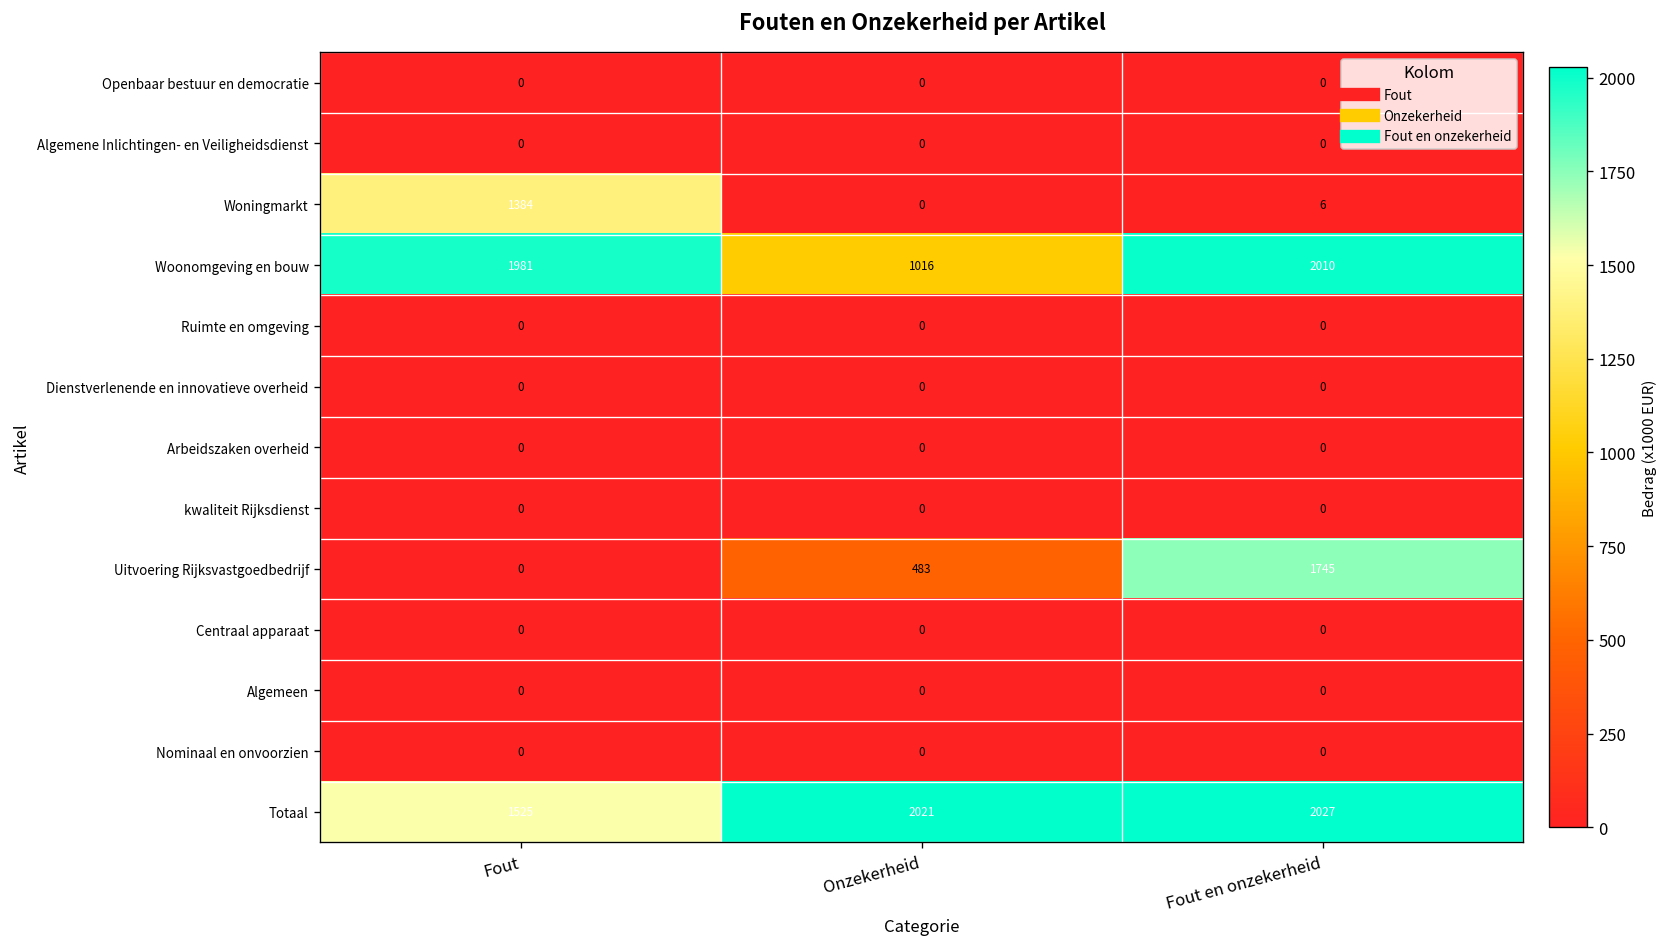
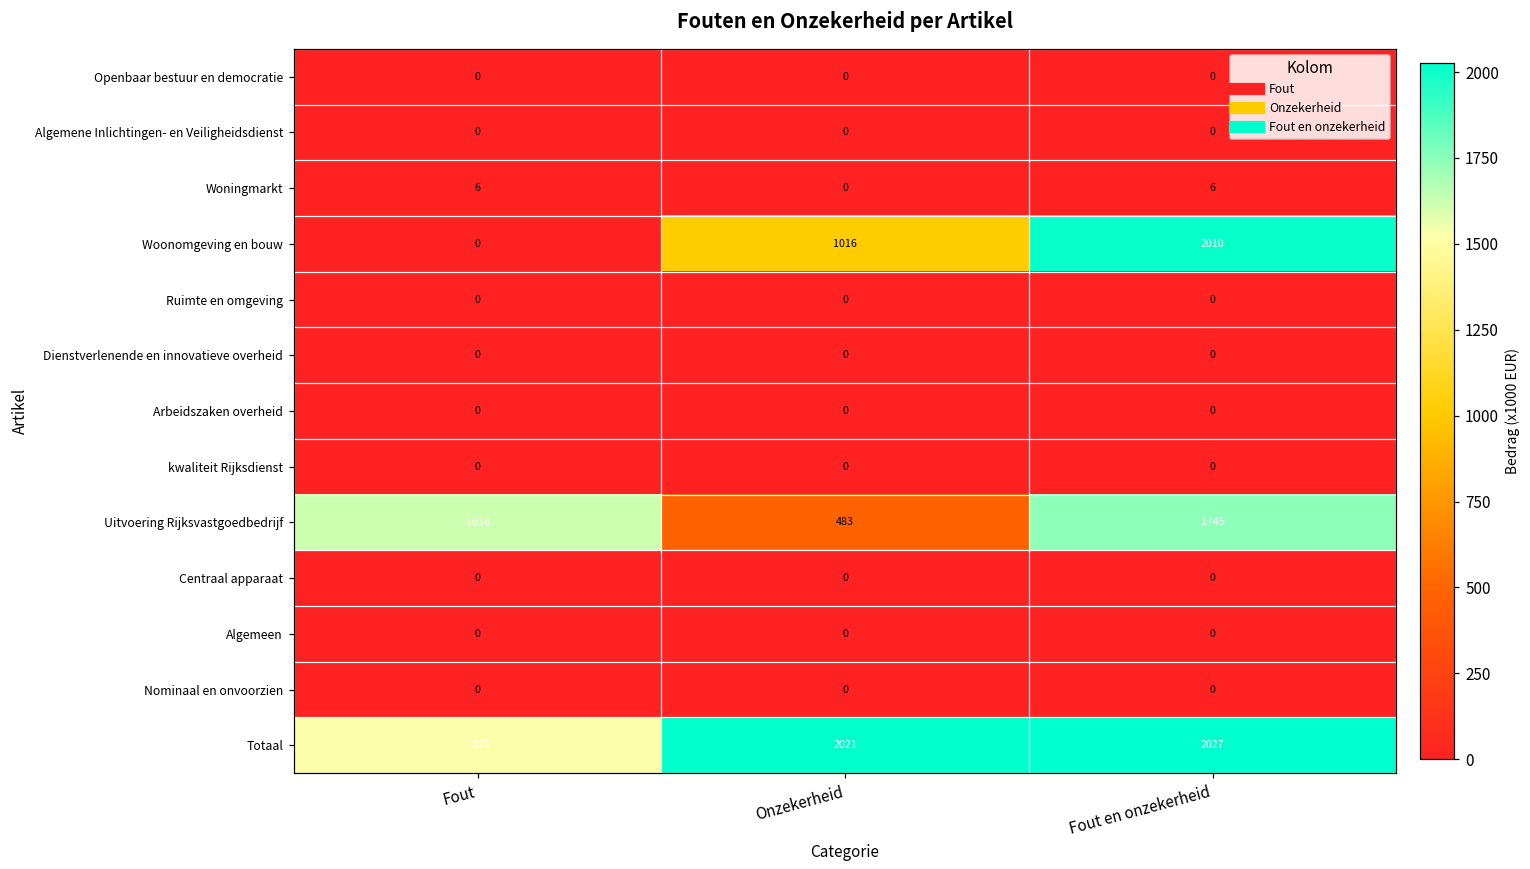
Woningmarkt, Fout: 1384 -> 6
Woonomgeving en bouw, Fout: 1981 -> 0
Uitvoering Rijksvastgoedbedrijf, Fout: 0 -> 1616
